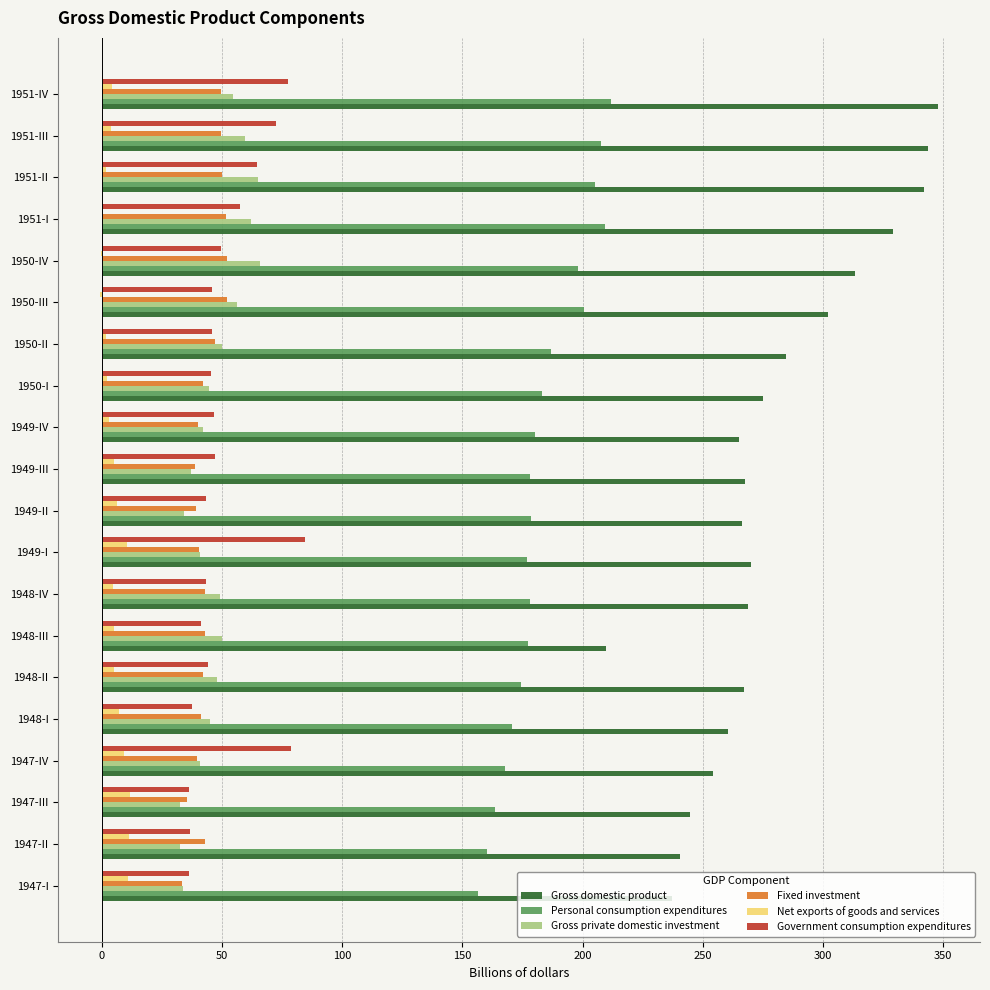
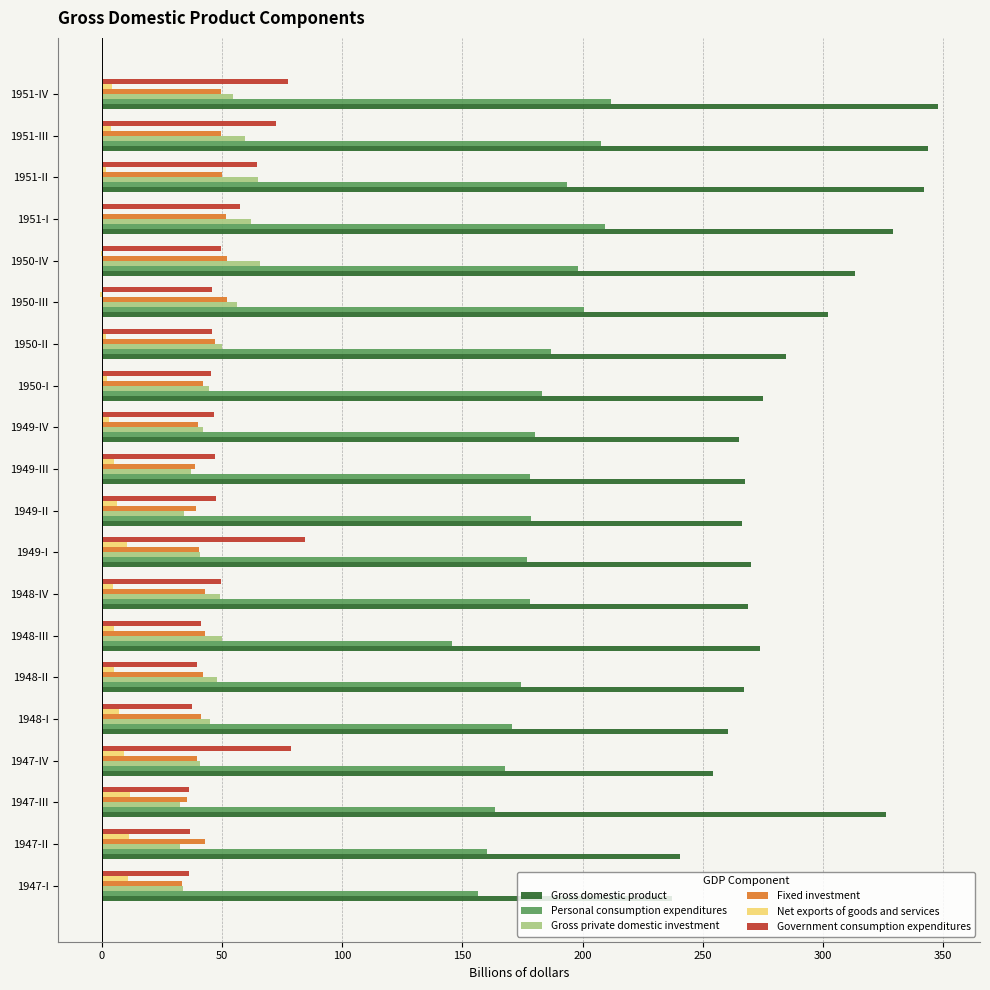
Personal consumption expenditures, 1951-II: 205 -> 194
Government consumption expenditures, 1949-II: 43 -> 47
Government consumption expenditures, 1948-IV: 43 -> 50
Personal consumption expenditures, 1948-III: 177 -> 146
Gross domestic product, 1948-III: 210 -> 274
Government consumption expenditures, 1948-II: 44 -> 40
Gross domestic product, 1947-III: 245 -> 326
